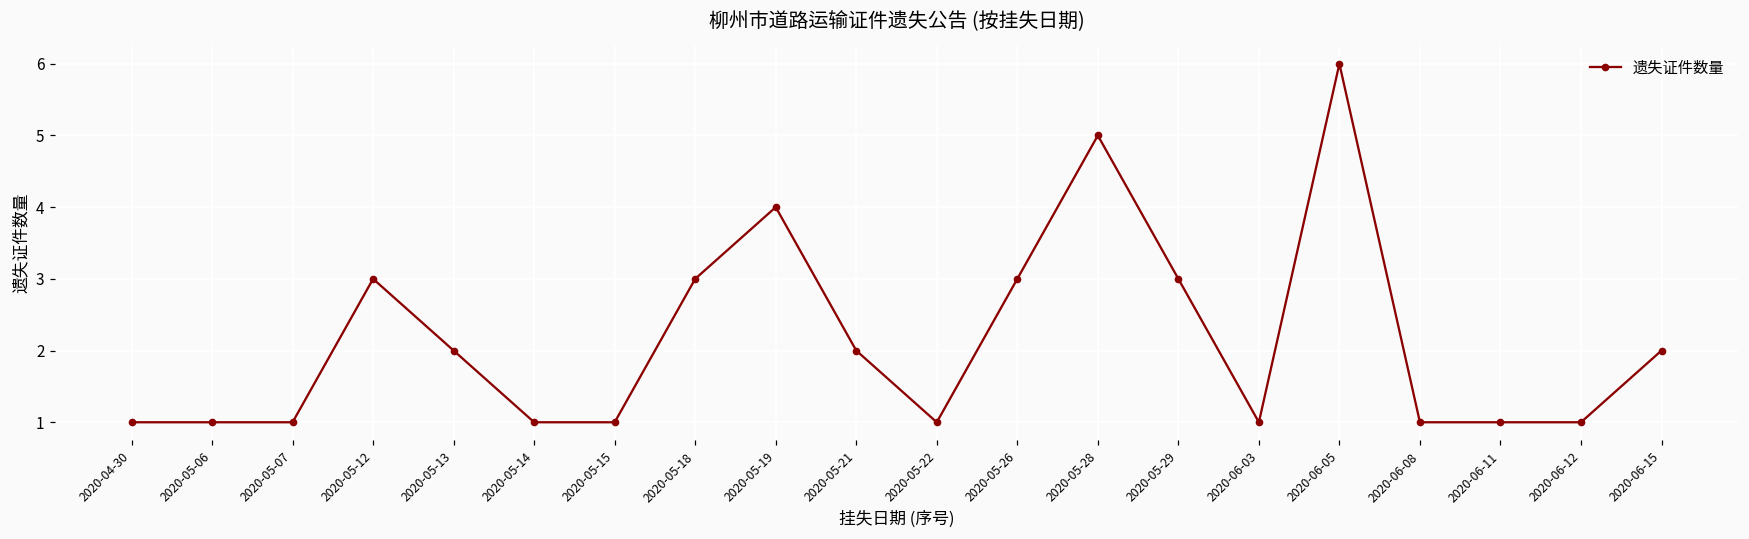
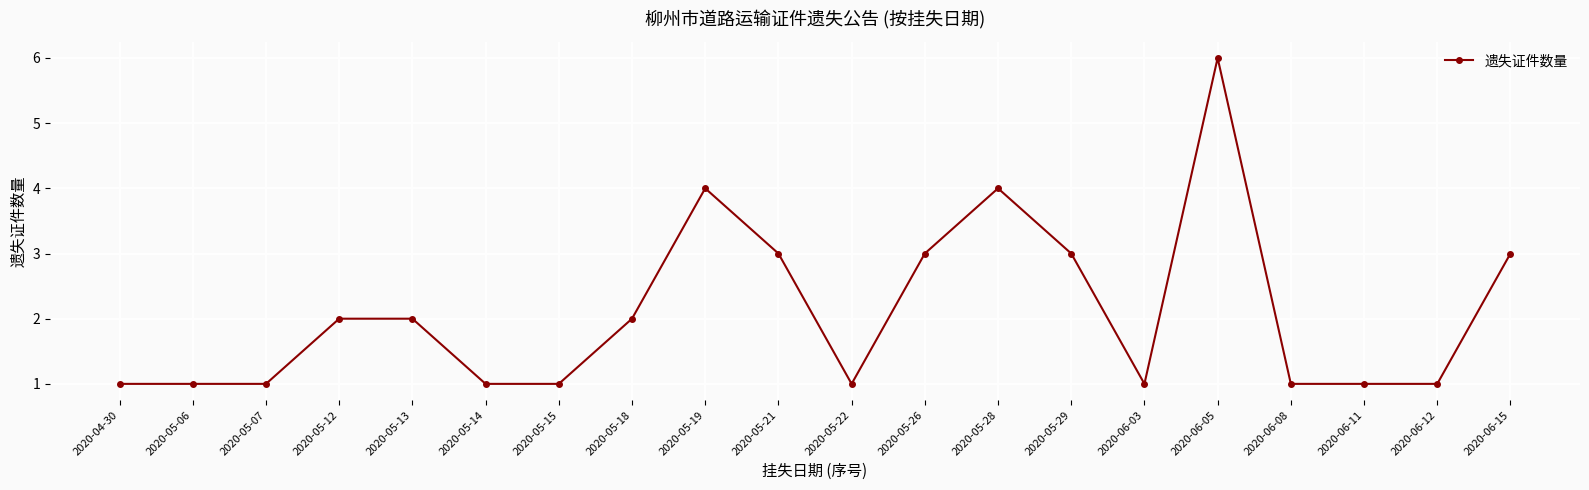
2020-05-12: 3 -> 2
2020-05-18: 3 -> 2
2020-05-21: 2 -> 3
2020-05-28: 5 -> 4
2020-06-15: 2 -> 3
